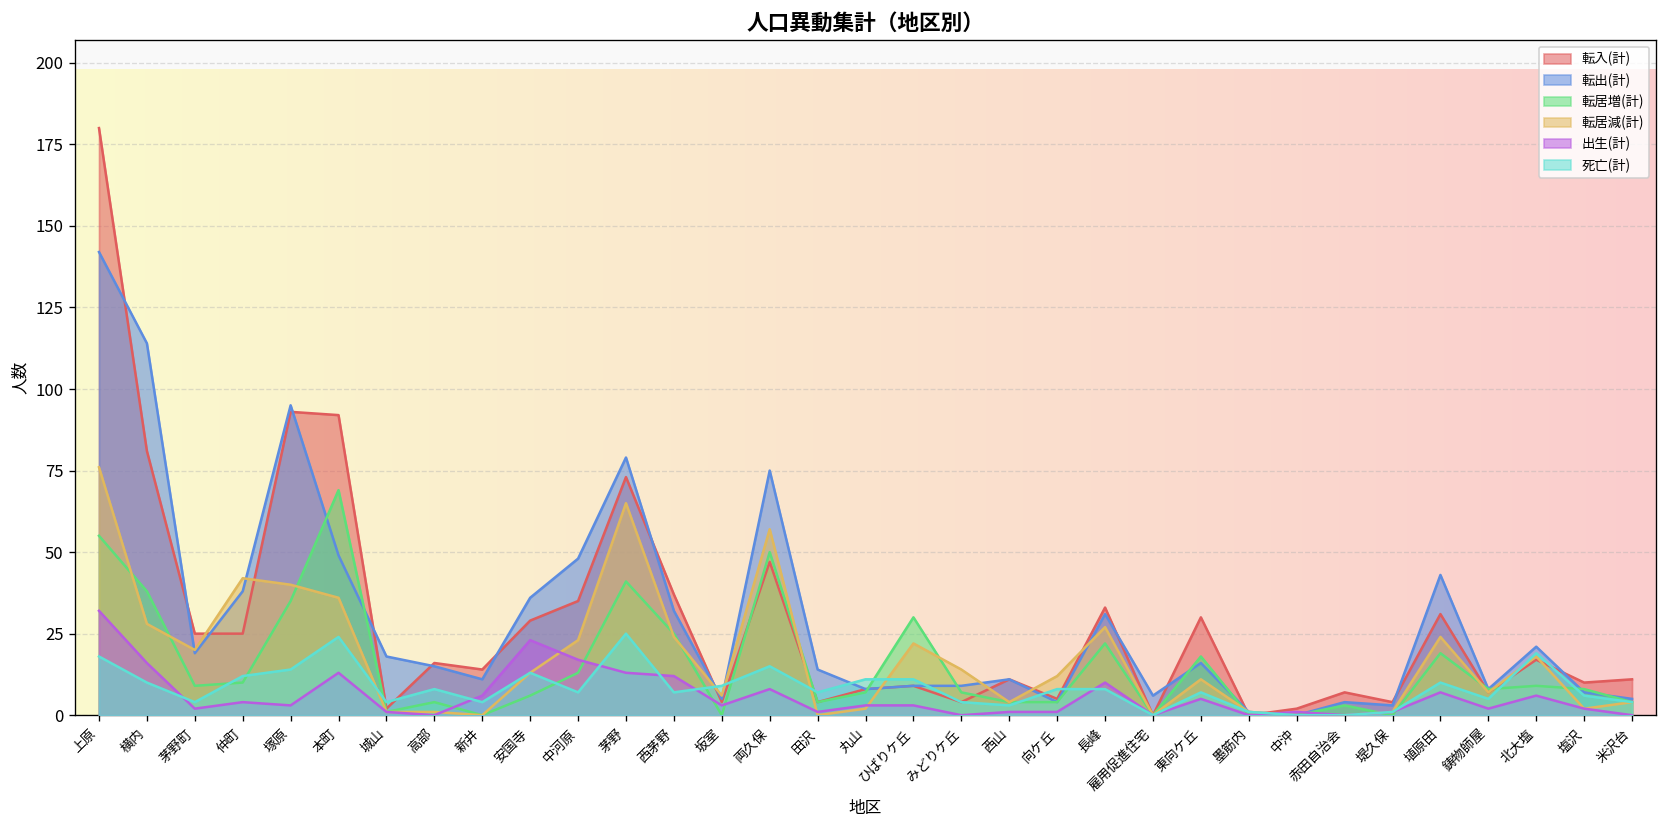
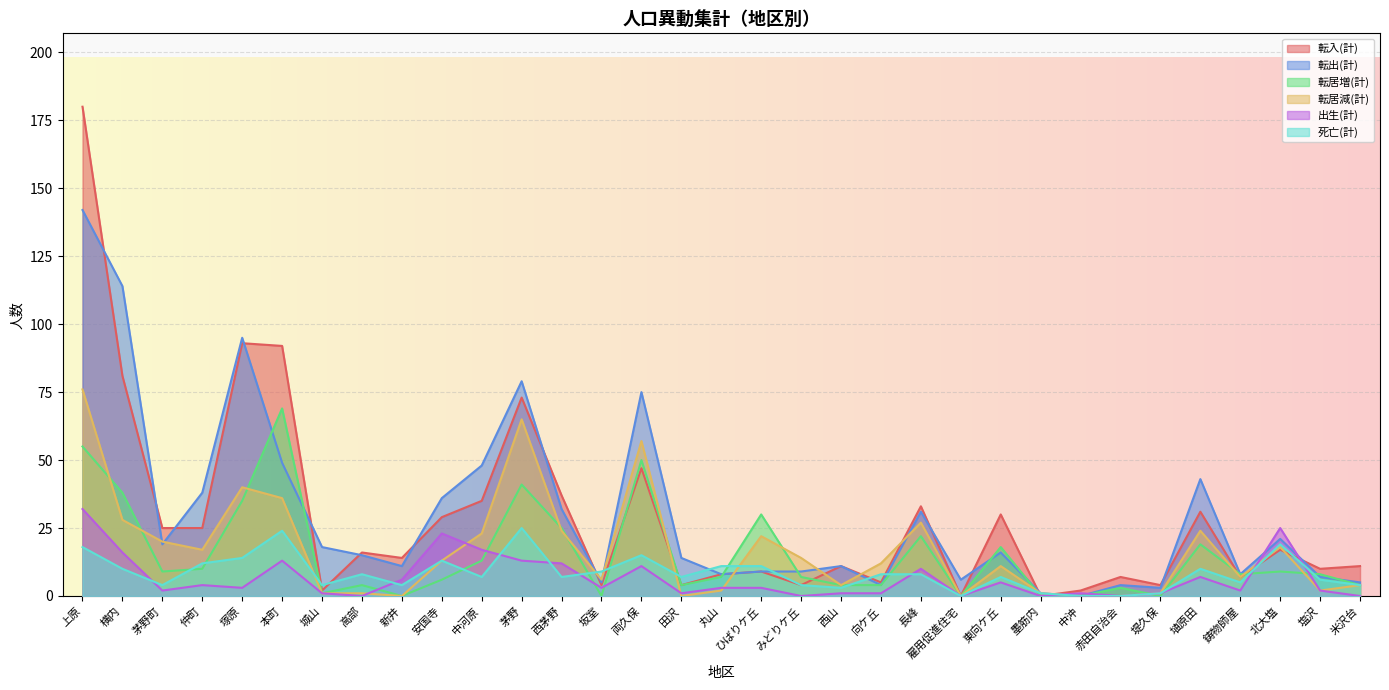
転居減(計), 仲町: 42 -> 17
出生(計), 両久保: 8 -> 11
出生(計), 北大塩: 6 -> 25
